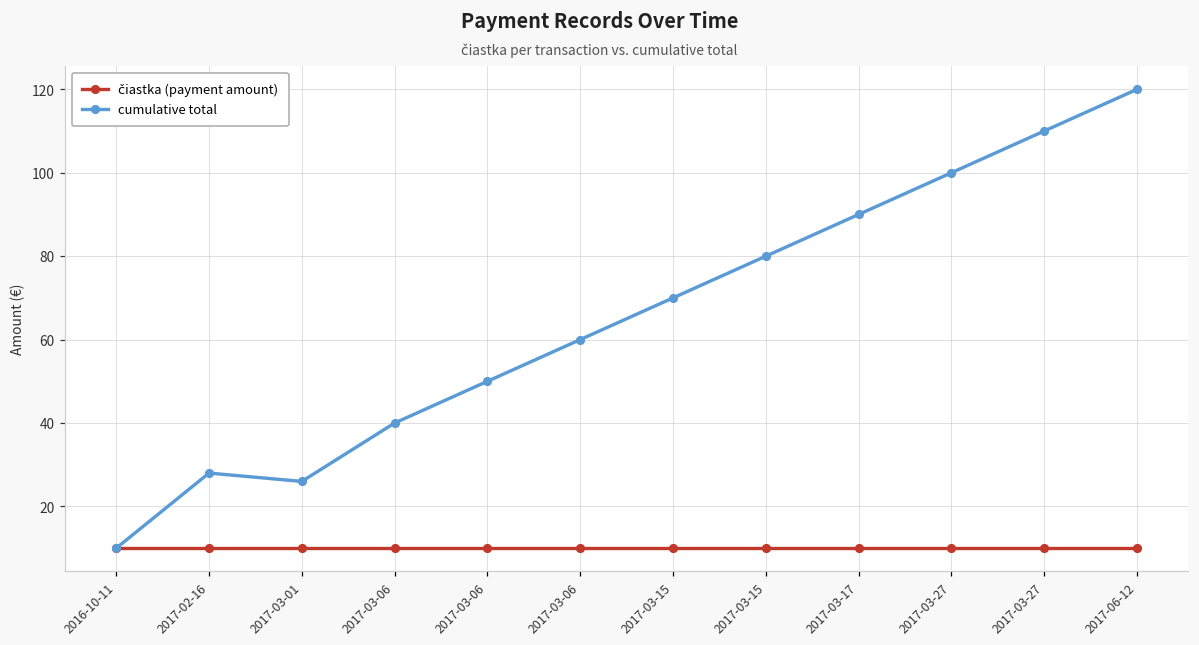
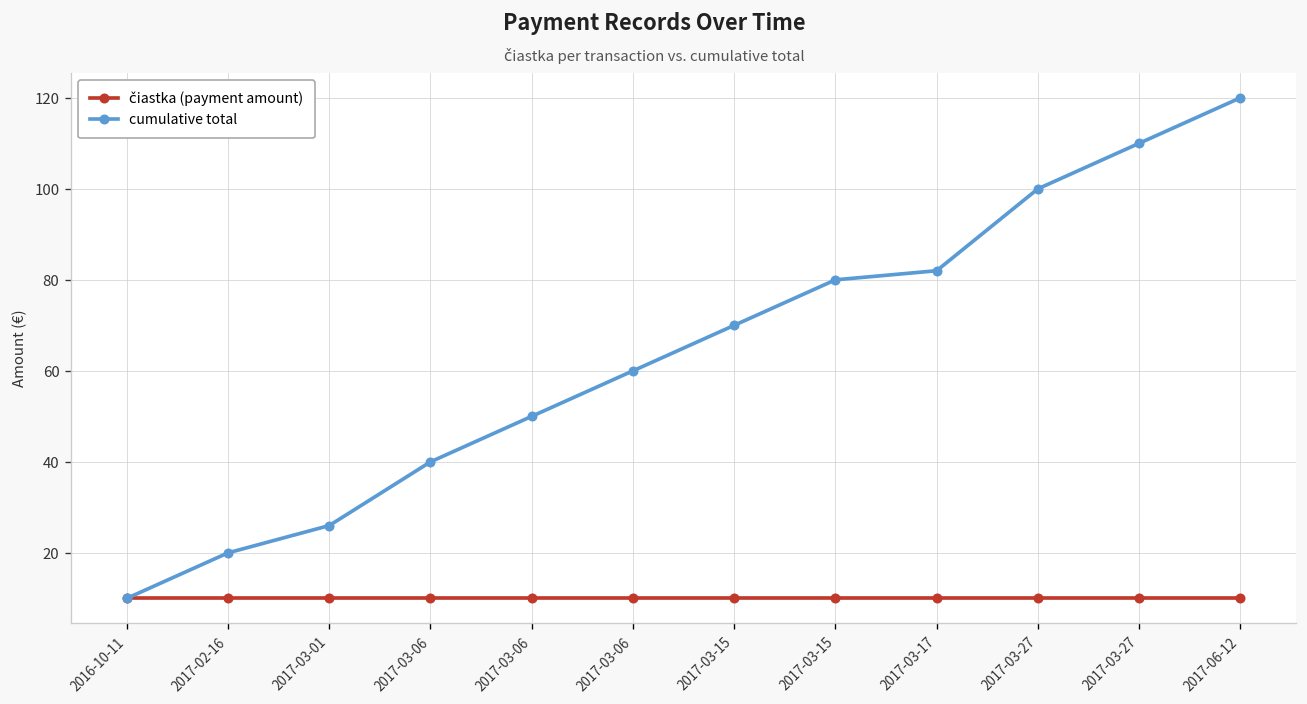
cumulative total, 2017-02-16: 28 -> 20
cumulative total, 2017-03-17: 90 -> 82
